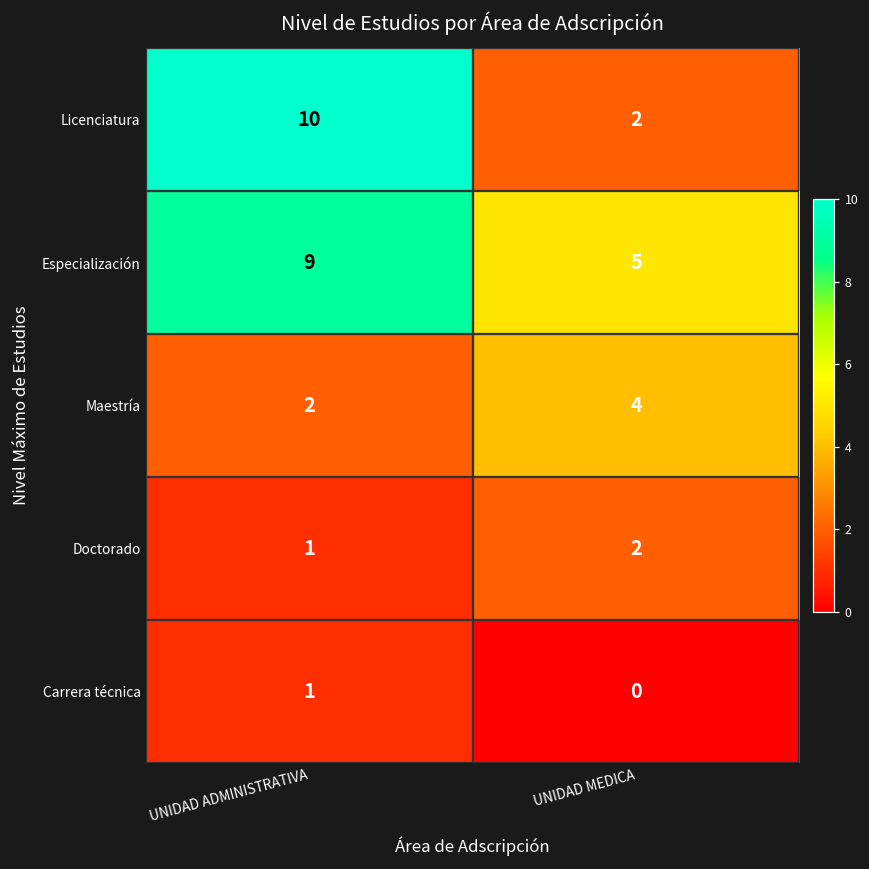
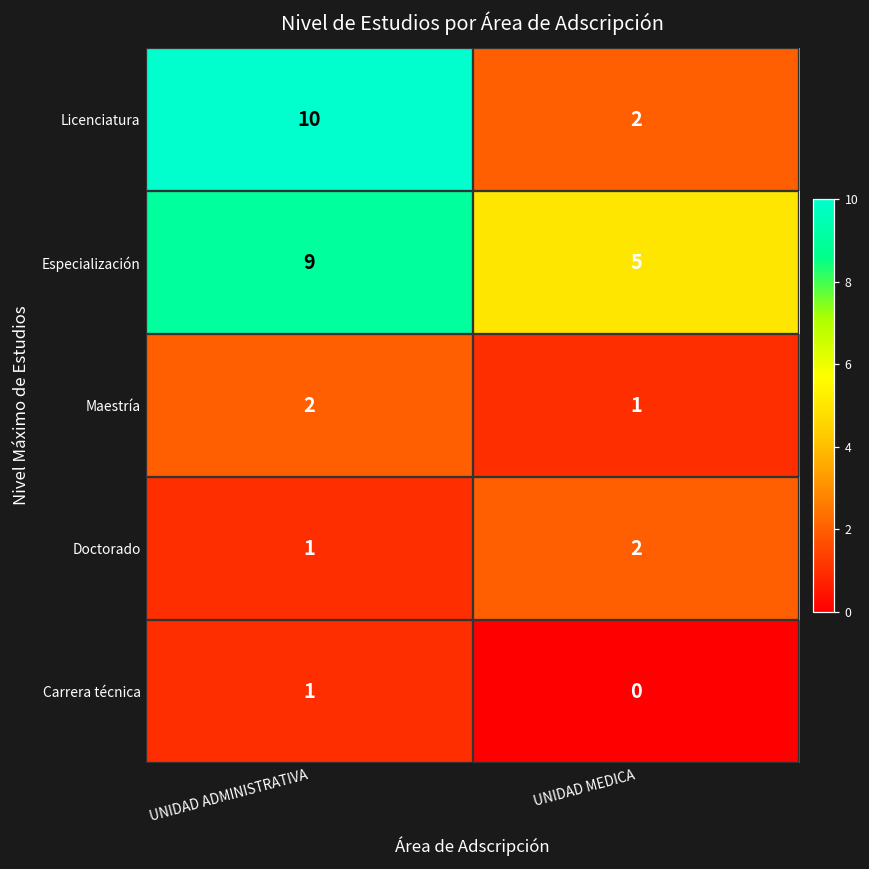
Maestría, UNIDAD MEDICA: 4 -> 1
